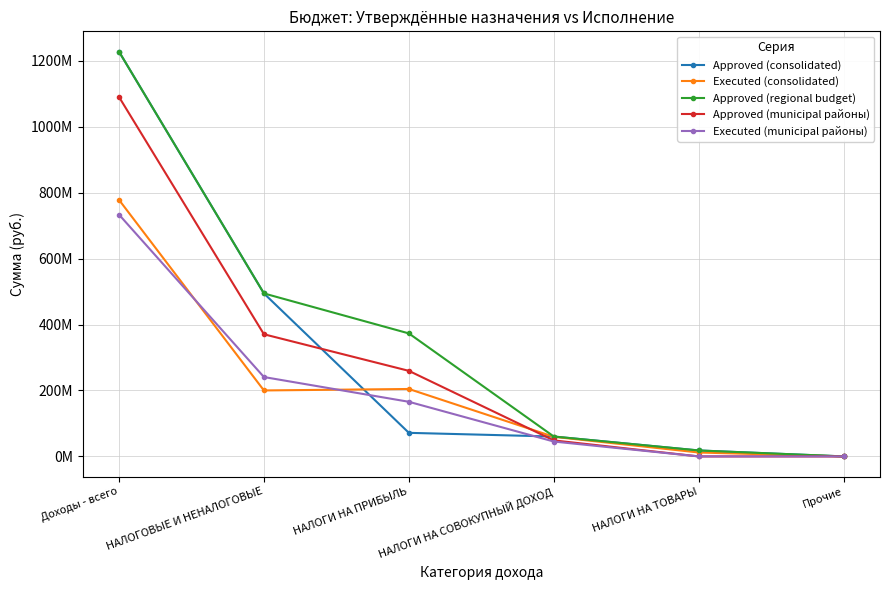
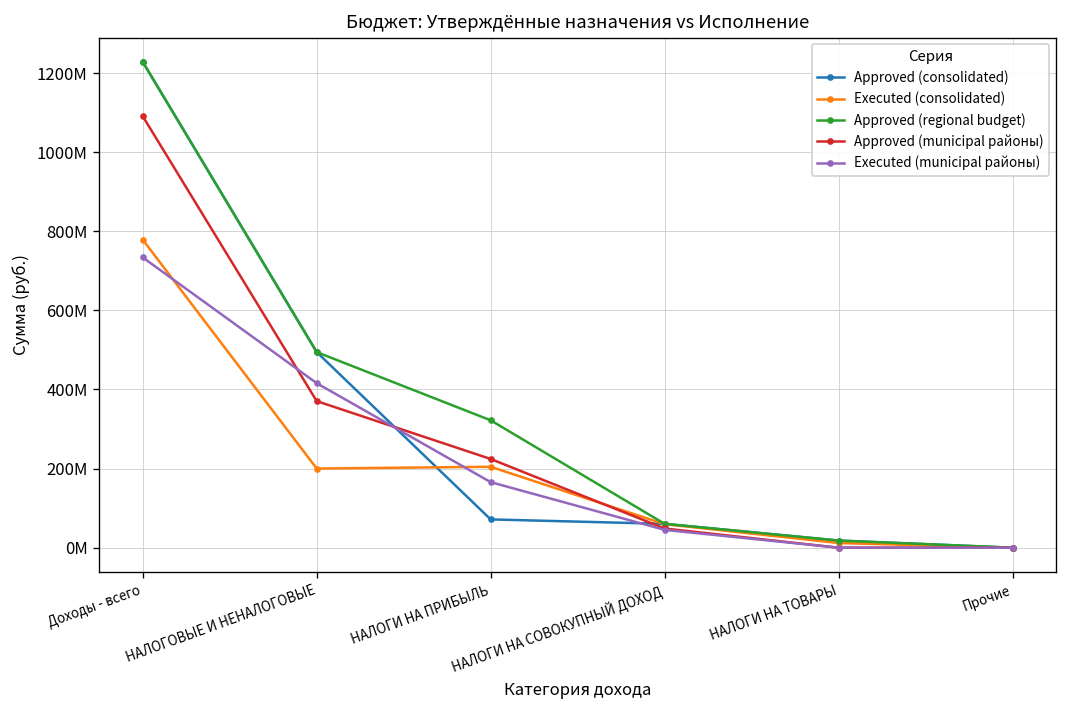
Executed (municipal районы), НАЛОГОВЫЕ И НЕНАЛОГОВЫЕ: 240000000 -> 420000000
Approved (regional budget), НАЛОГИ НА ПРИБЫЛЬ: 370000000 -> 320000000
Approved (municipal районы), НАЛОГИ НА ПРИБЫЛЬ: 260000000 -> 220000000
